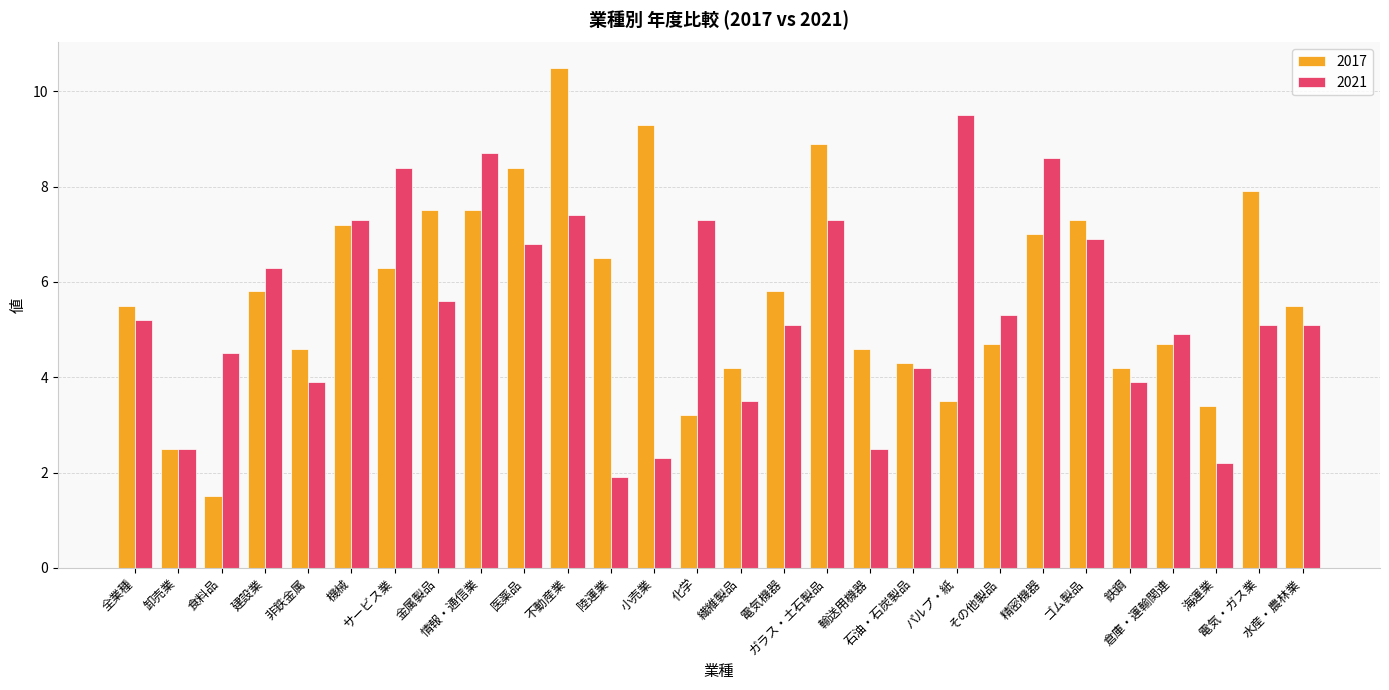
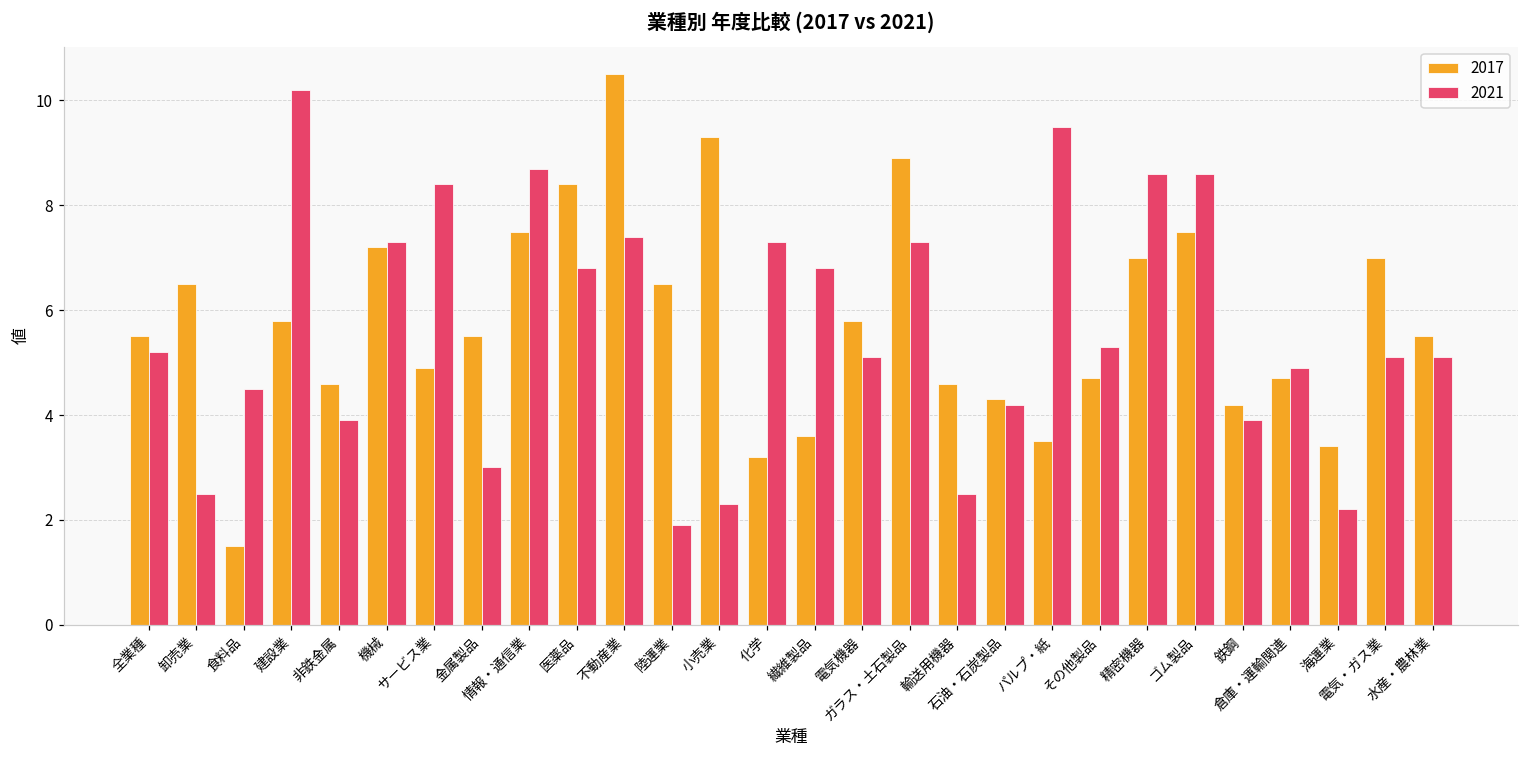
2017, 卸売業: 2.5 -> 6.5
2021, 建設業: 6.3 -> 10.2
2017, サービス業: 6.3 -> 4.9
2017, 金属製品: 7.5 -> 5.5
2021, 金属製品: 5.6 -> 3.0
2017, 繊維製品: 4.2 -> 3.6
2021, 繊維製品: 3.5 -> 6.8
2017, ゴム製品: 7.3 -> 7.5
2021, ゴム製品: 6.9 -> 8.6
2017, 電気・ガス業: 7.9 -> 7.0
